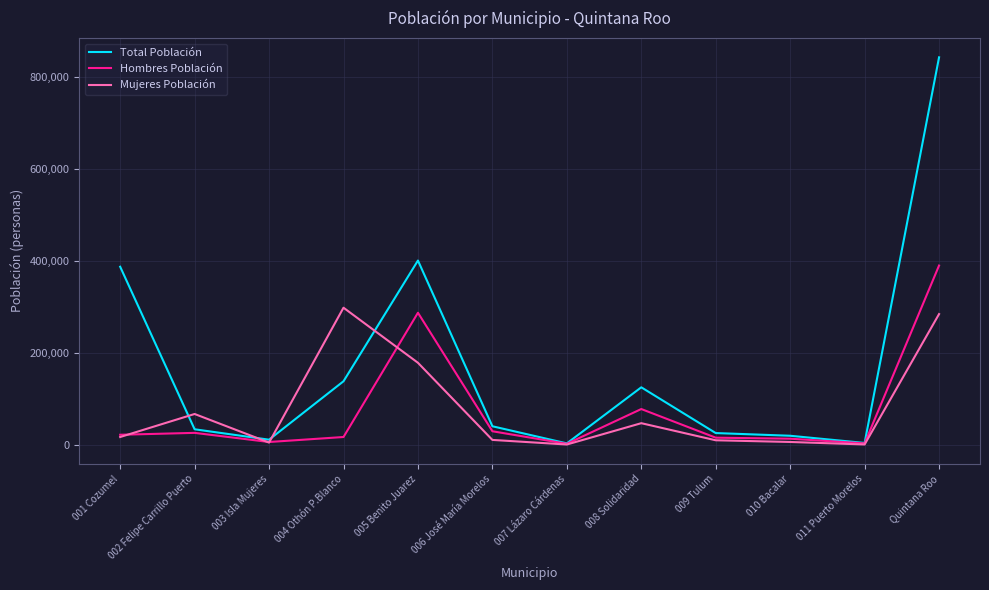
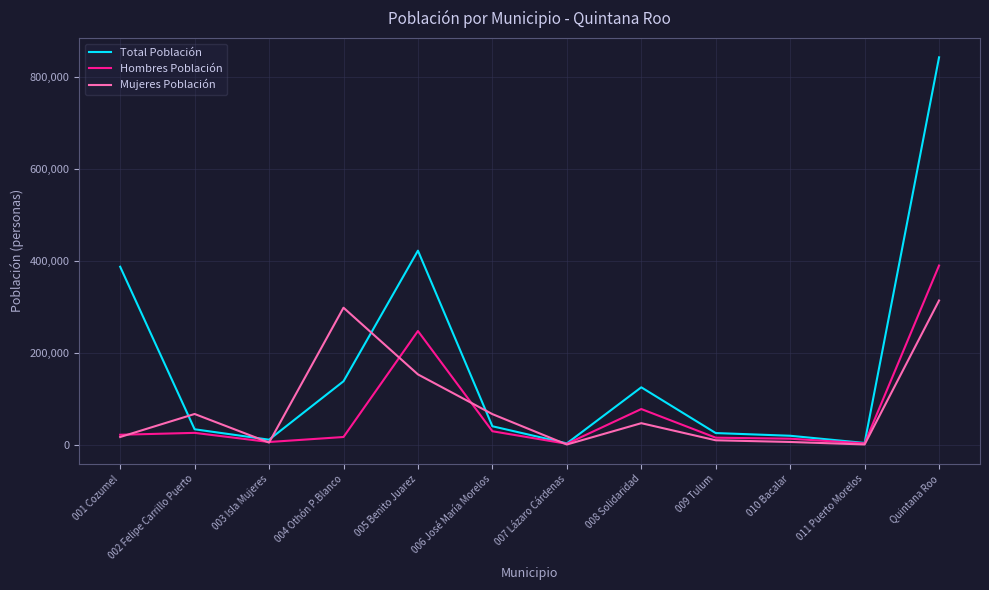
Total Población, 005 Benito Juarez: 400,000 -> 420,000
Hombres Población, 005 Benito Juarez: 290,000 -> 250,000
Mujeres Población, 005 Benito Juarez: 180,000 -> 150,000
Mujeres Población, 006 José María Morelos: 10,000 -> 70,000
Mujeres Población, Quintana Roo: 280,000 -> 310,000
